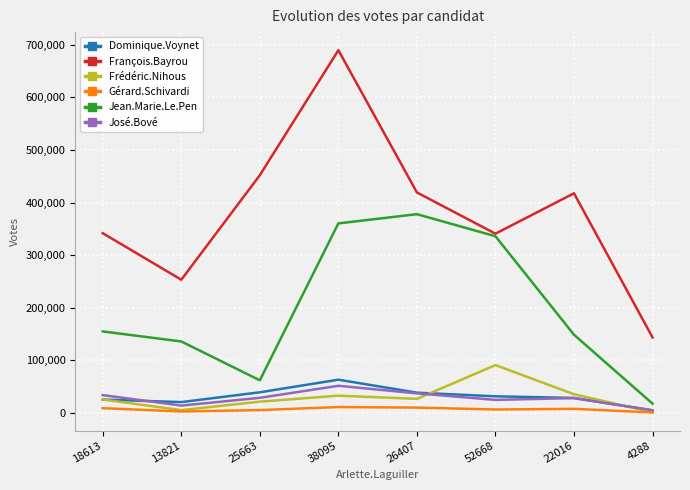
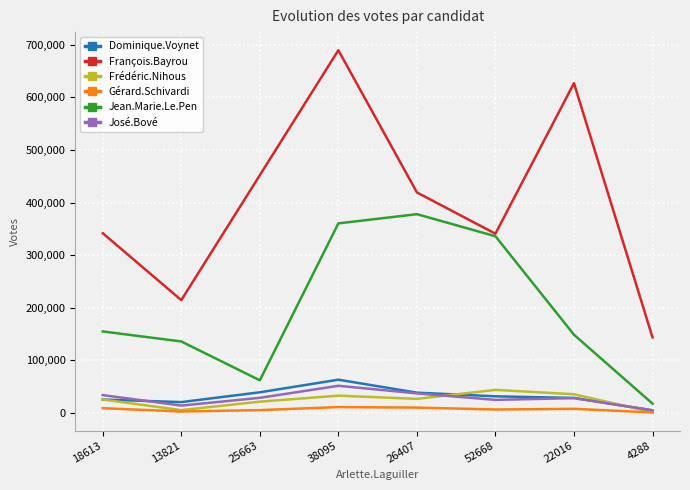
François.Bayrou, 13821: 250,000 -> 210,000
Frédéric.Nihous, 52668: 90,000 -> 40,000
François.Bayrou, 22016: 420,000 -> 630,000
